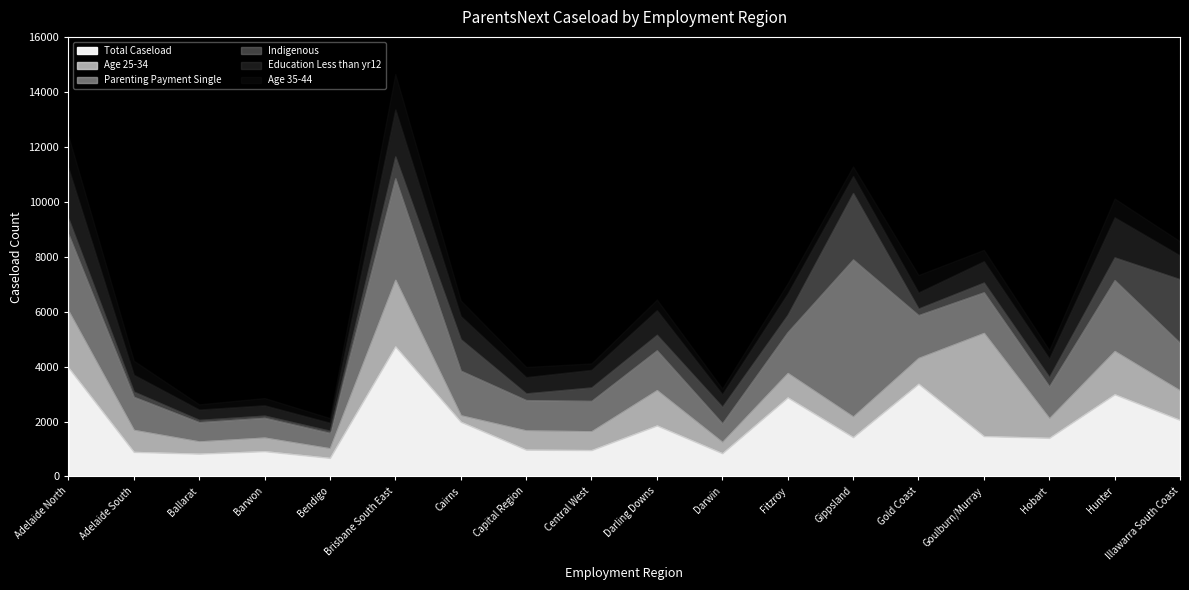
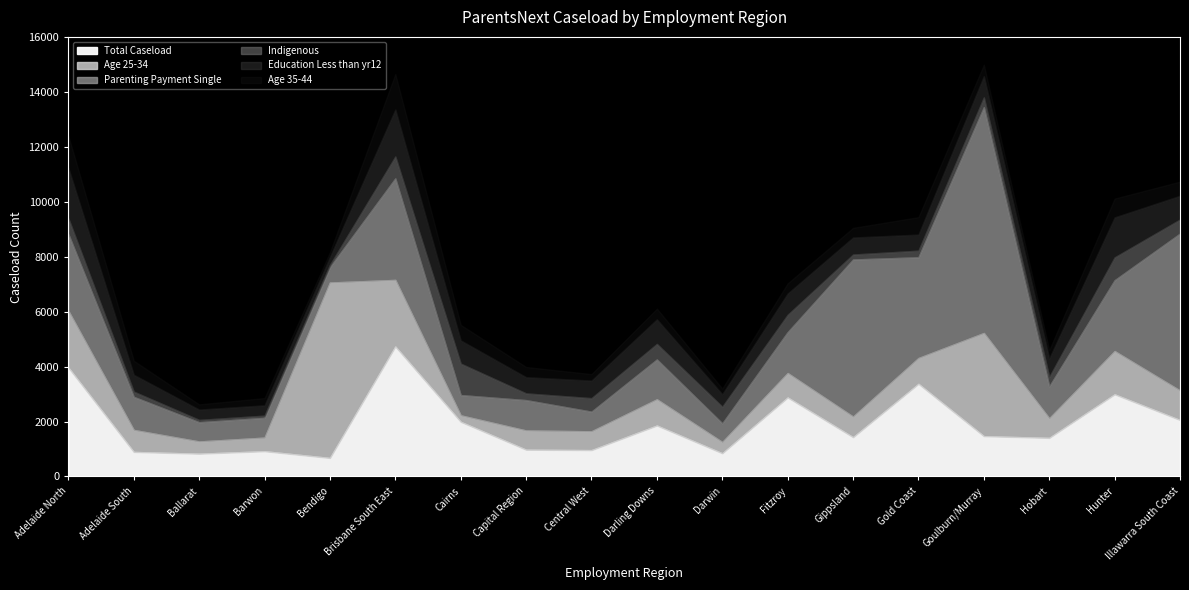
Age 25-34, Bendigo: 400 -> 6400
Parenting Payment Single, Cairns: 1600 -> 700
Parenting Payment Single, Central West: 1100 -> 700
Age 25-34, Darling Downs: 1300 -> 1000
Indigenous, Gippsland: 2400 -> 200
Parenting Payment Single, Gold Coast: 1600 -> 3700
Parenting Payment Single, Goulburn/Murray: 1500 -> 8200
Parenting Payment Single, Illawarra South Coast: 1700 -> 5700
Indigenous, Illawarra South Coast: 2300 -> 500
